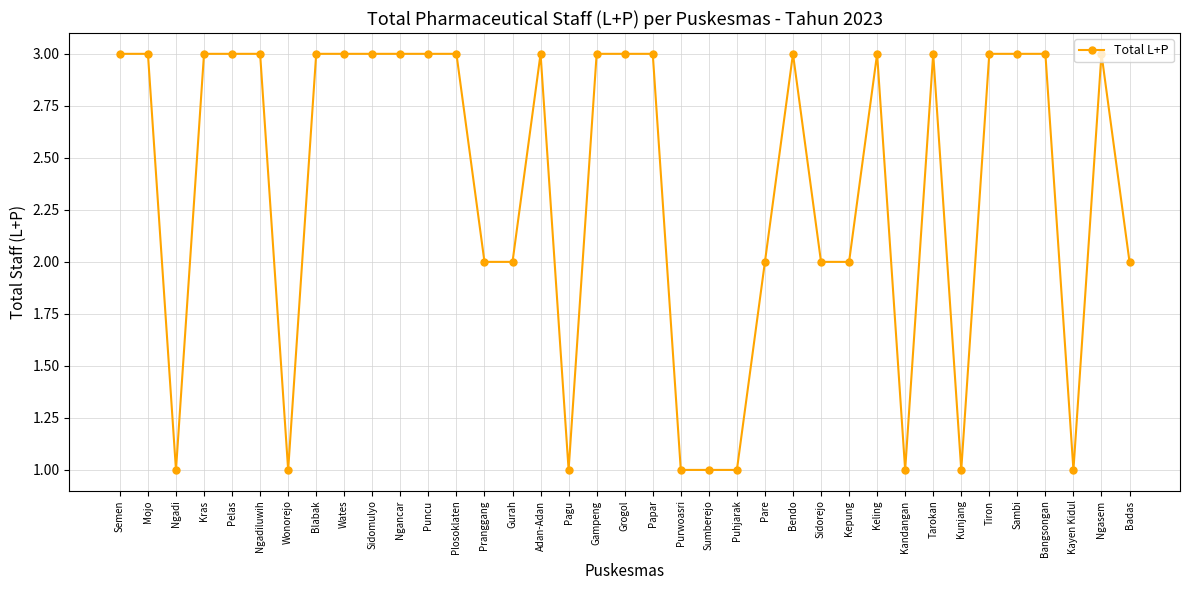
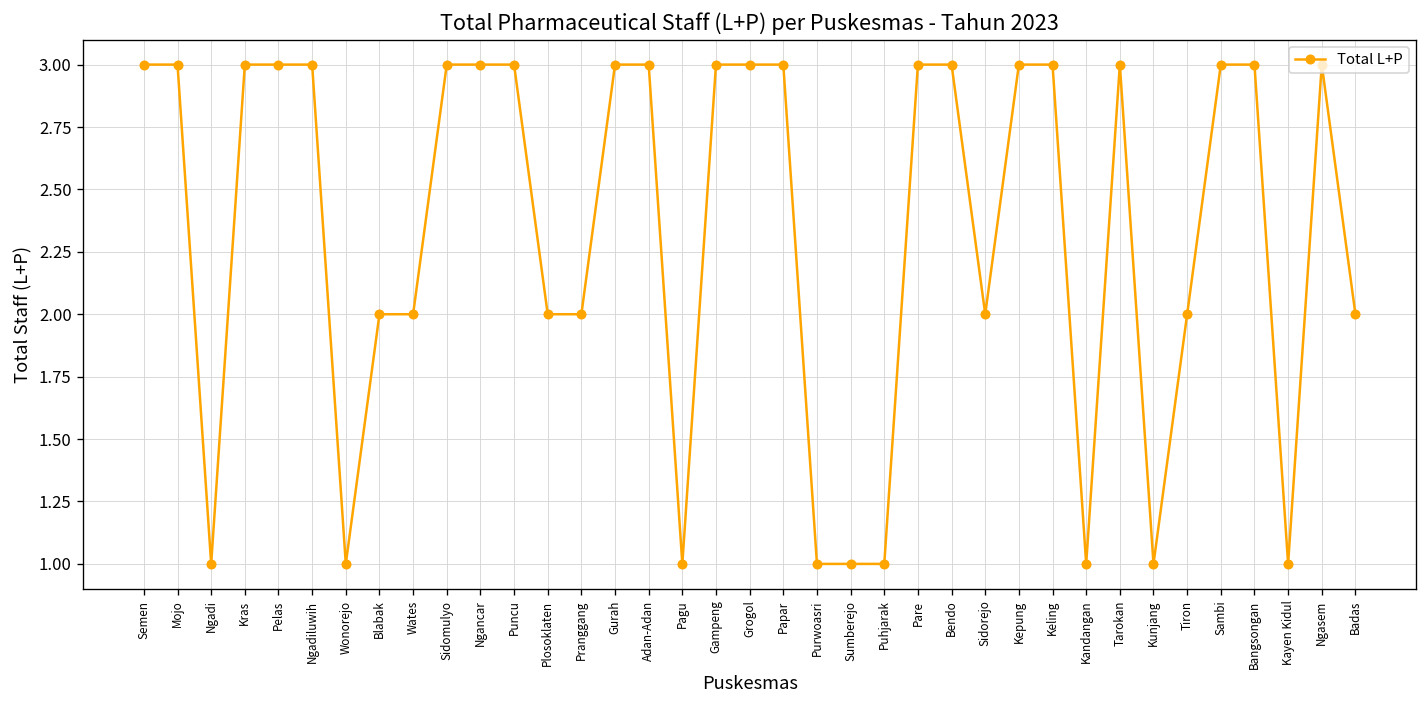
Blabak: 3 -> 2
Wates: 3 -> 2
Plosoklaten: 3 -> 2
Gurah: 2 -> 3
Pare: 2 -> 3
Kepung: 2 -> 3
Tiron: 3 -> 2
